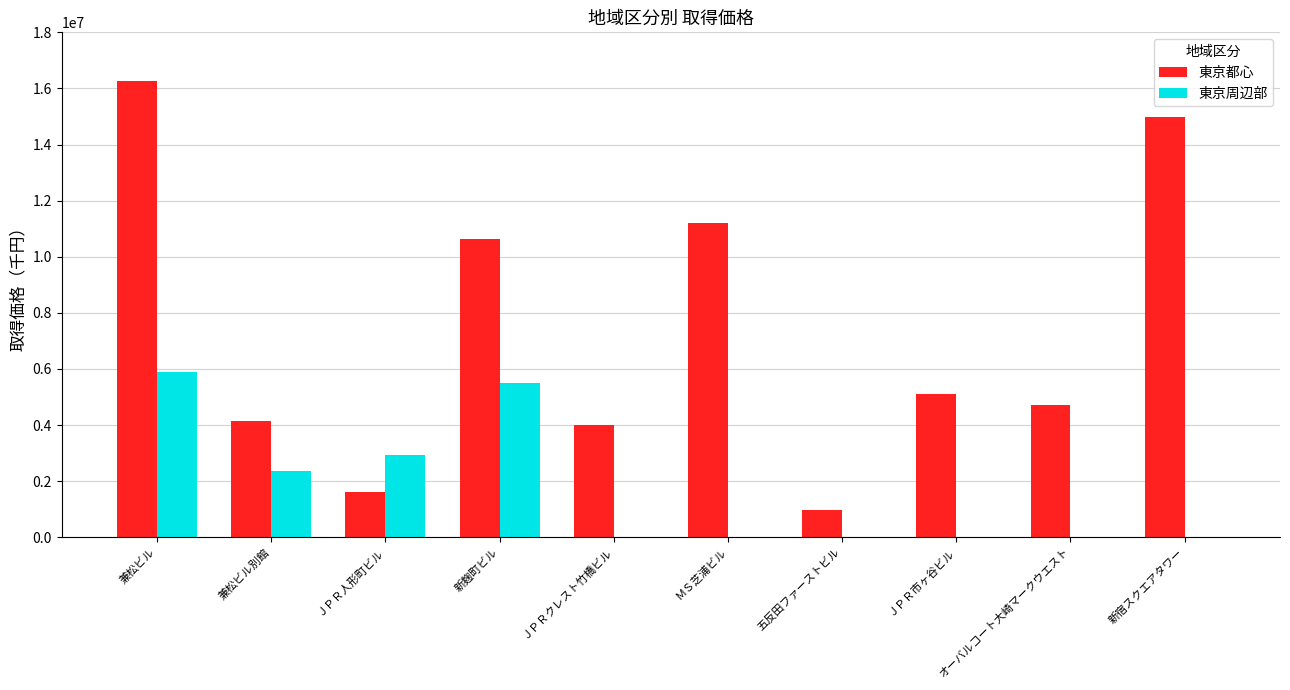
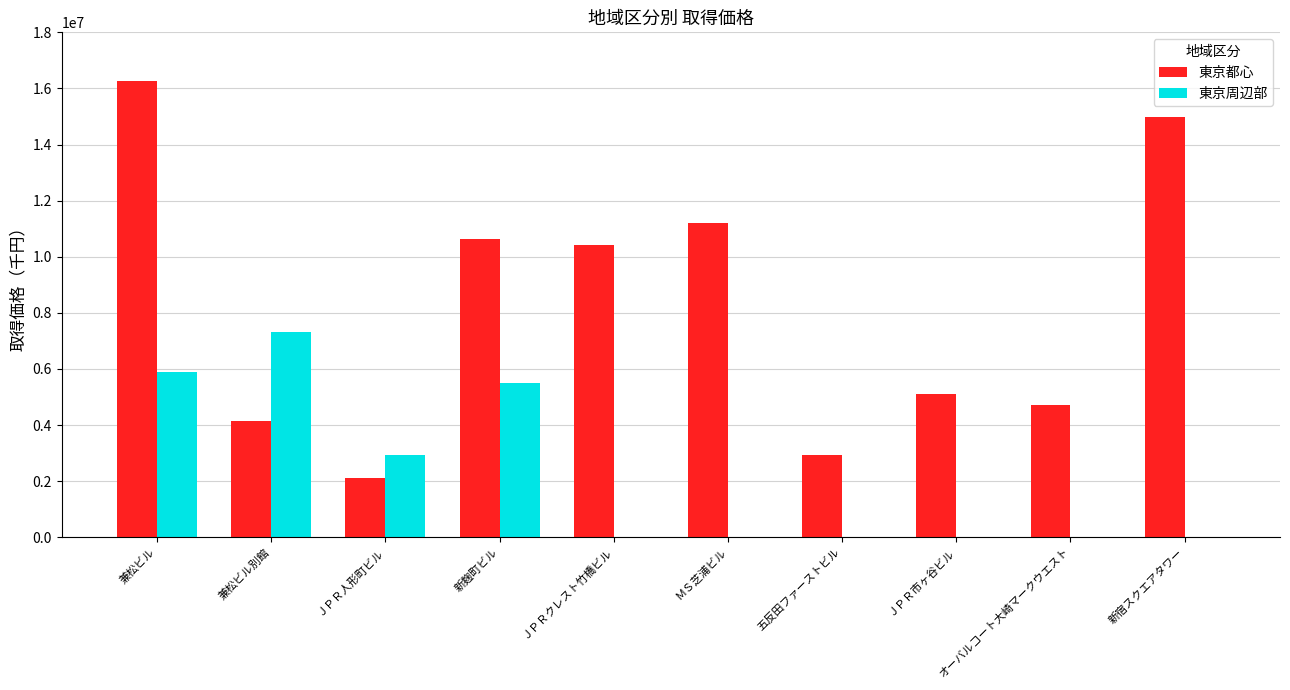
東京周辺部, 兼松ビル別館: 2400000 -> 7300000
東京都心, ＪＰＲ人形町ビル: 1600000 -> 2100000
東京都心, ＪＰＲクレスト竹橋ビル: 4000000 -> 10400000
東京都心, 五反田ファーストビル: 1000000 -> 2900000
